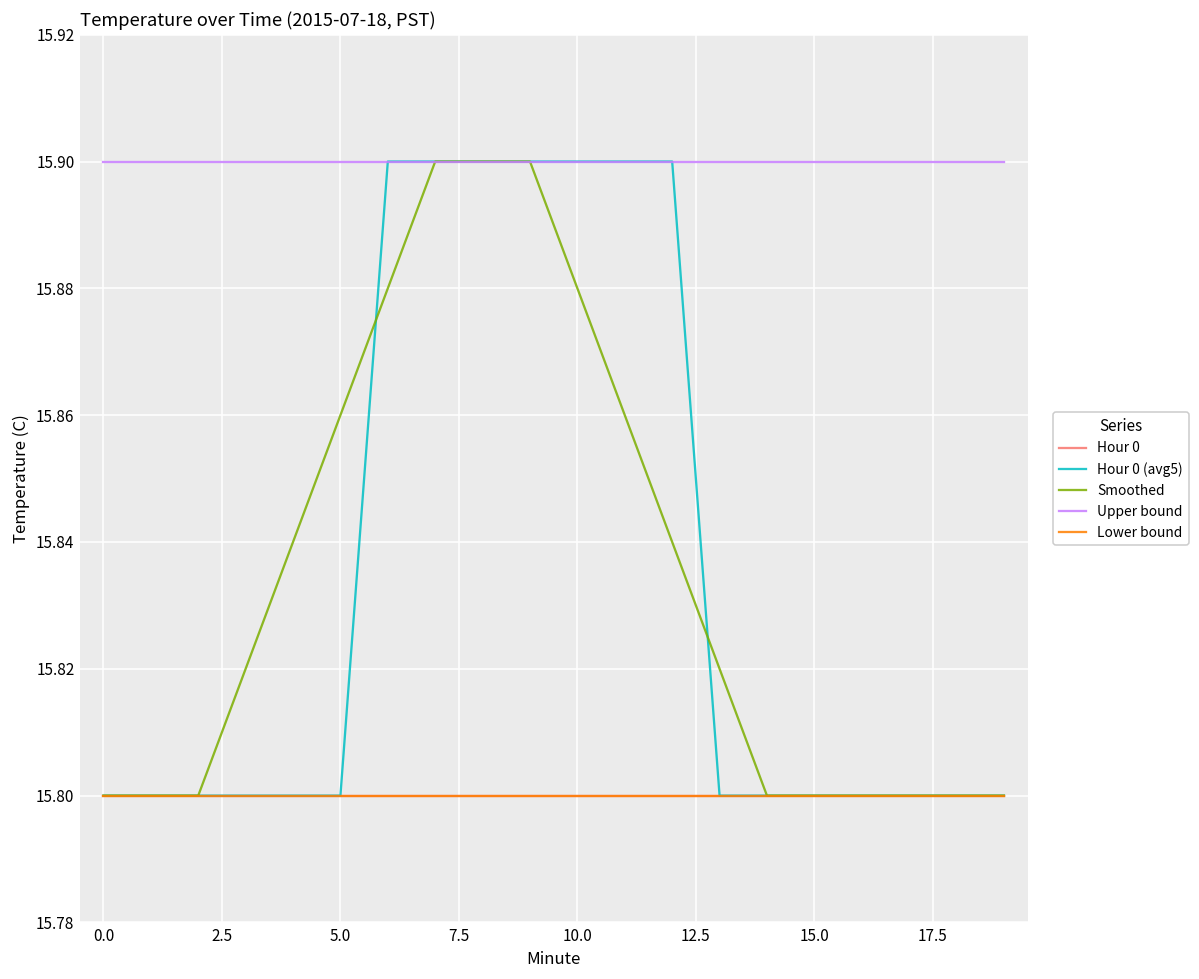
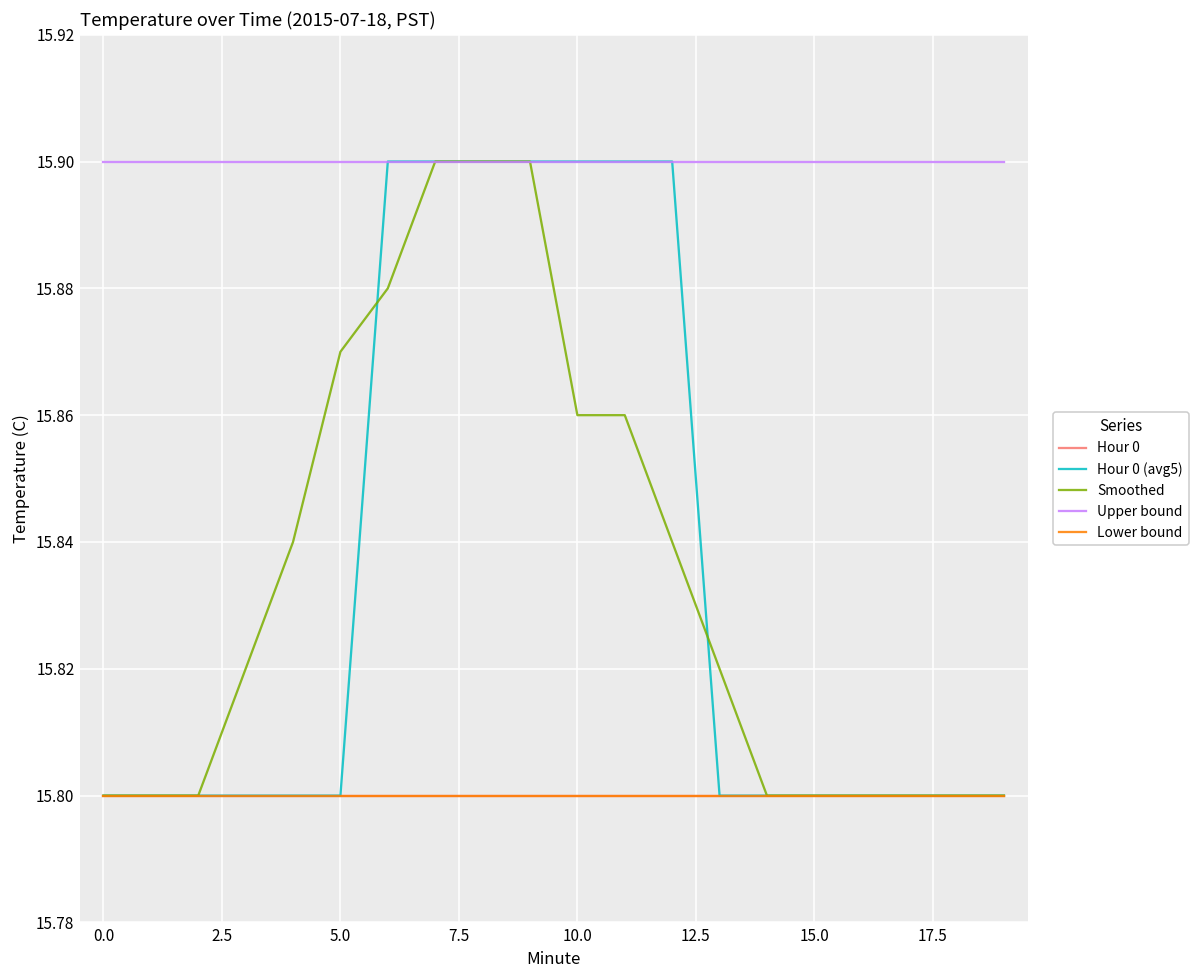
Smoothed, 5.0: 15.86 -> 15.87
Smoothed, 10.0: 15.88 -> 15.86
